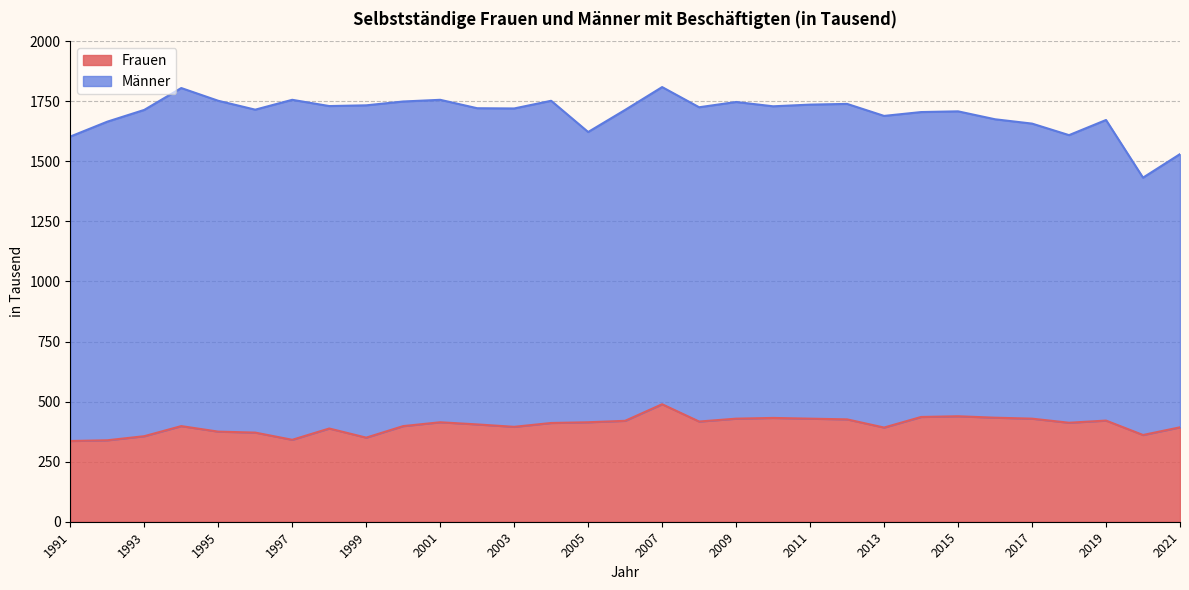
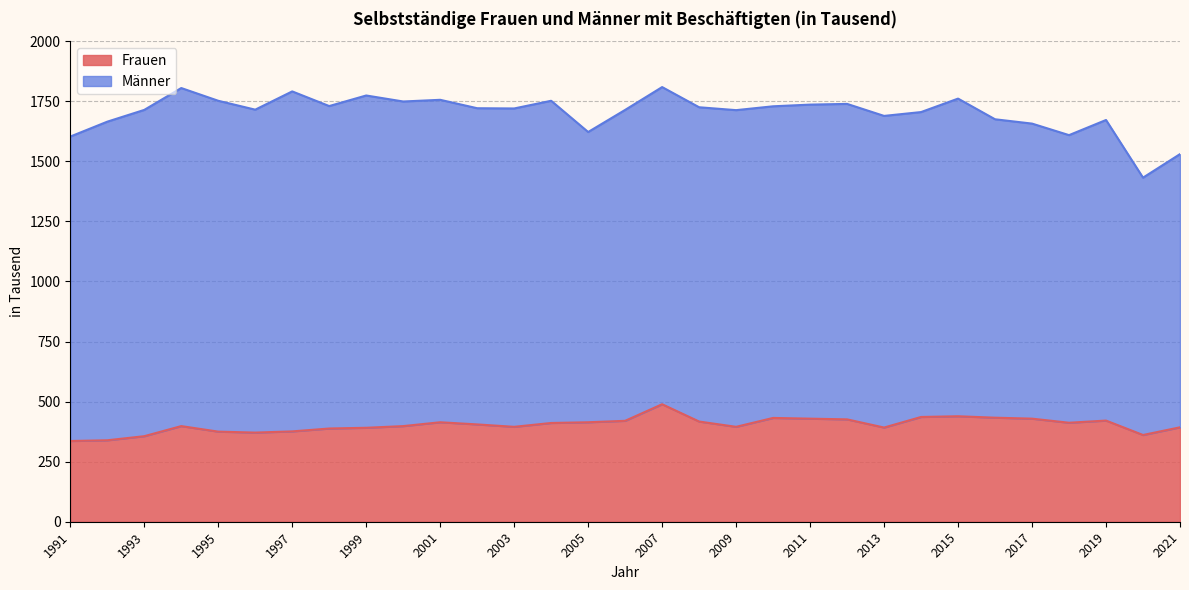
Frauen, 1997: 340 -> 380
Frauen, 1999: 350 -> 390
Frauen, 2009: 430 -> 400
Männer, 2015: 1270 -> 1320
